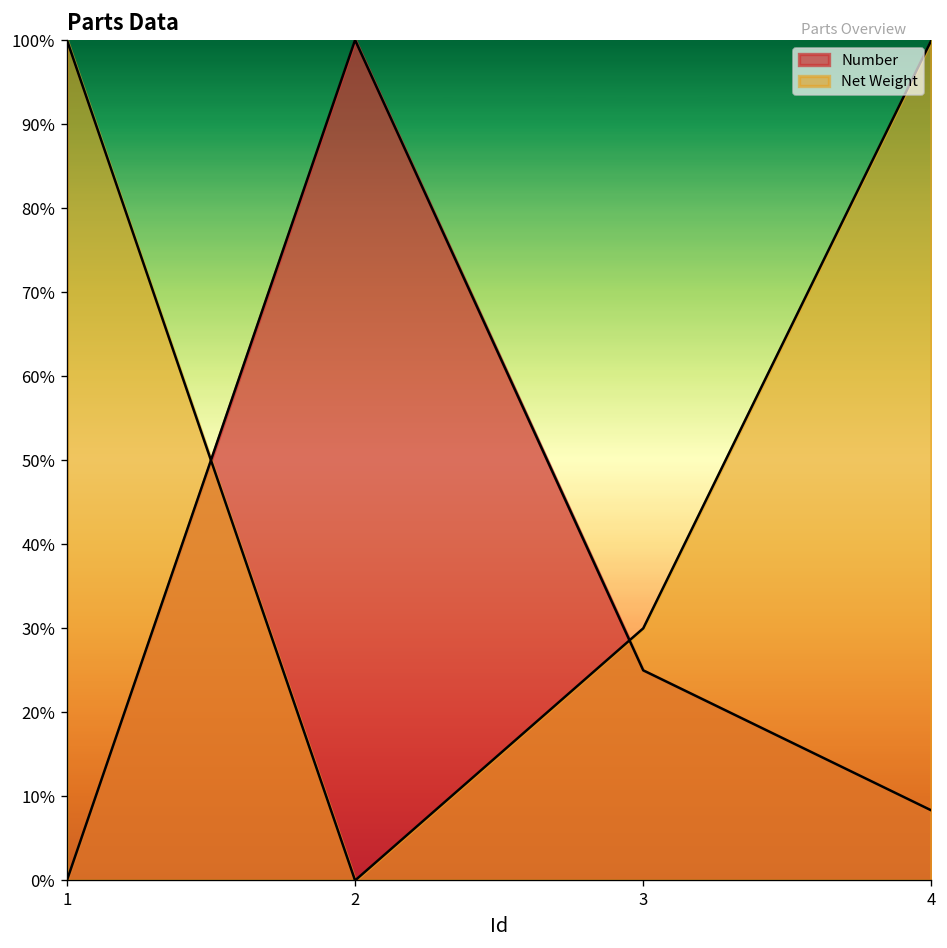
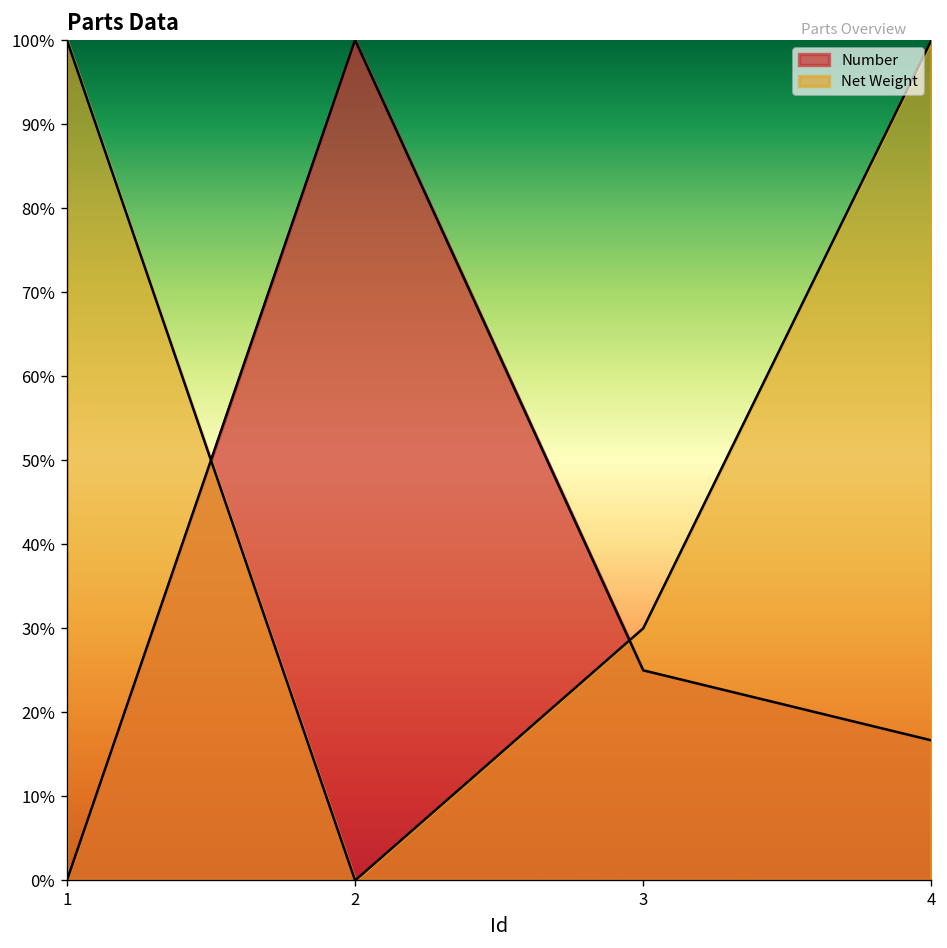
Number, 4: 8% -> 17%
